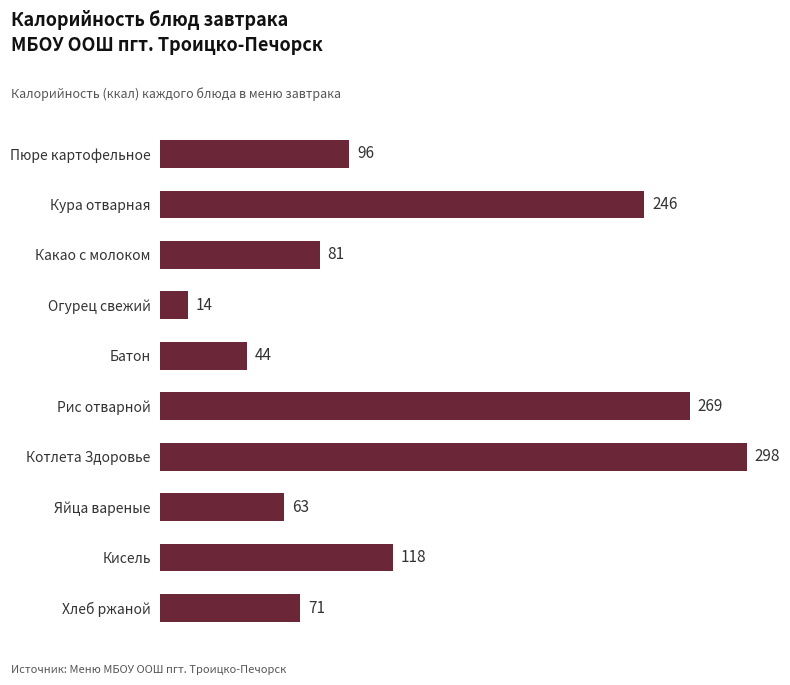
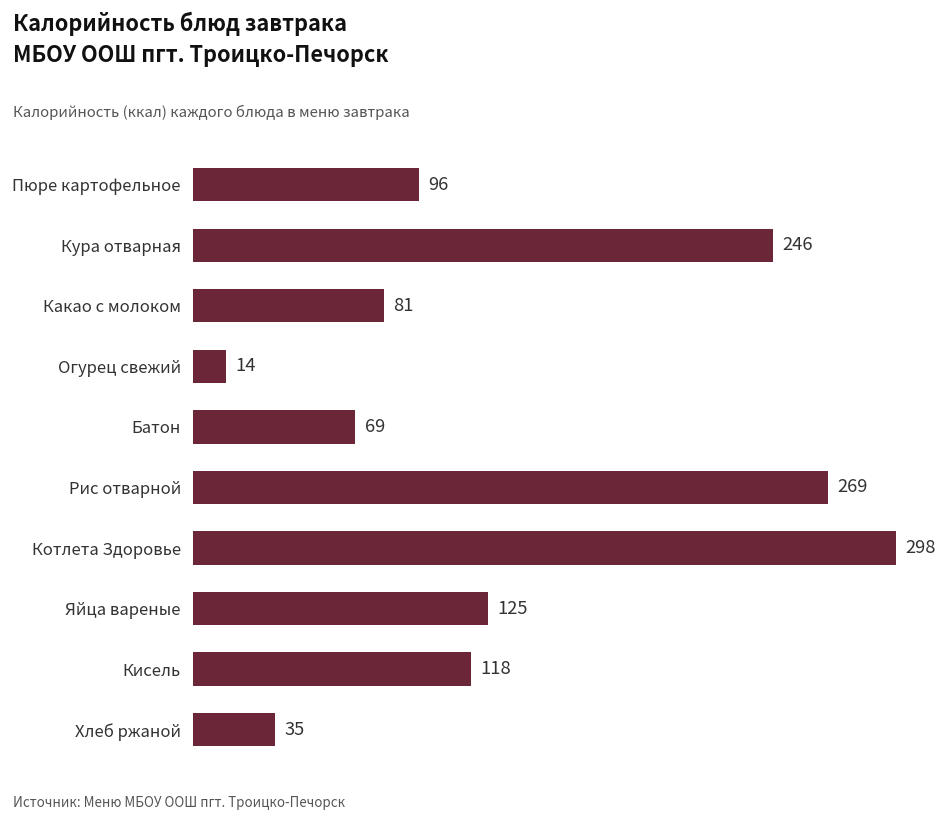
Батон: 44 -> 69
Яйца вареные: 63 -> 125
Хлеб ржаной: 71 -> 35
